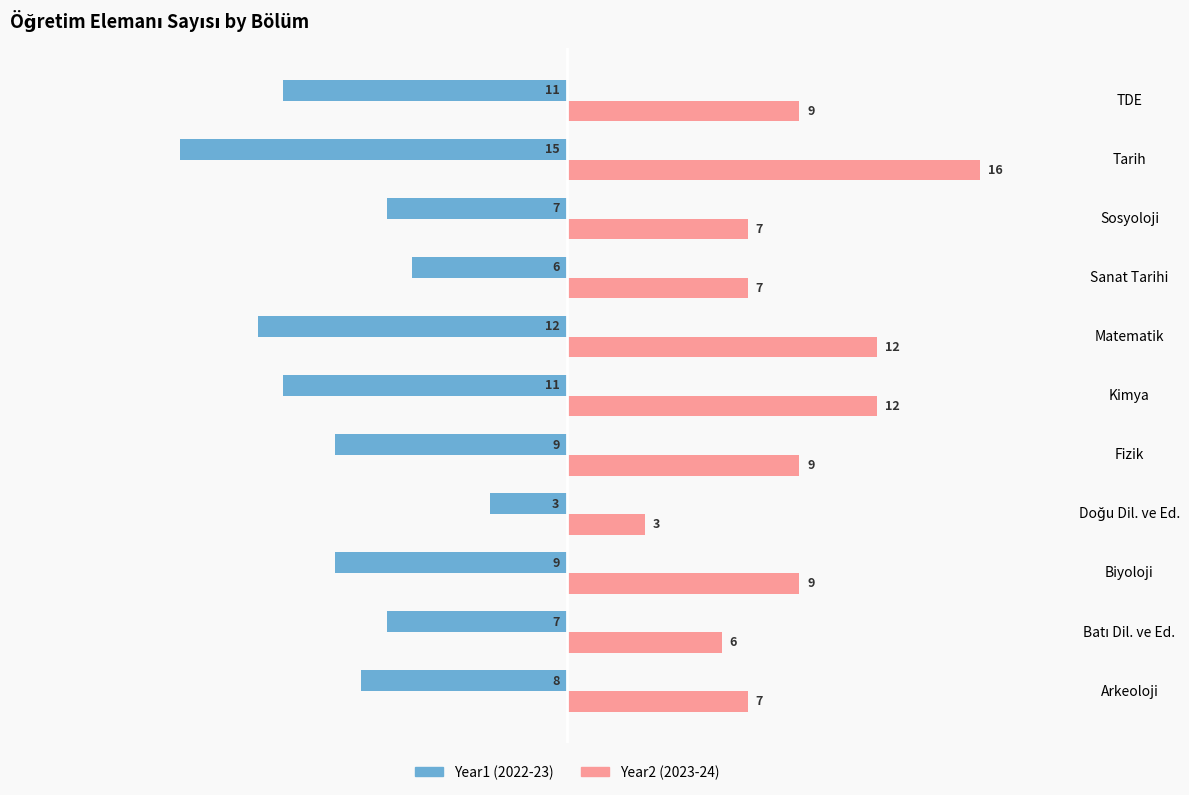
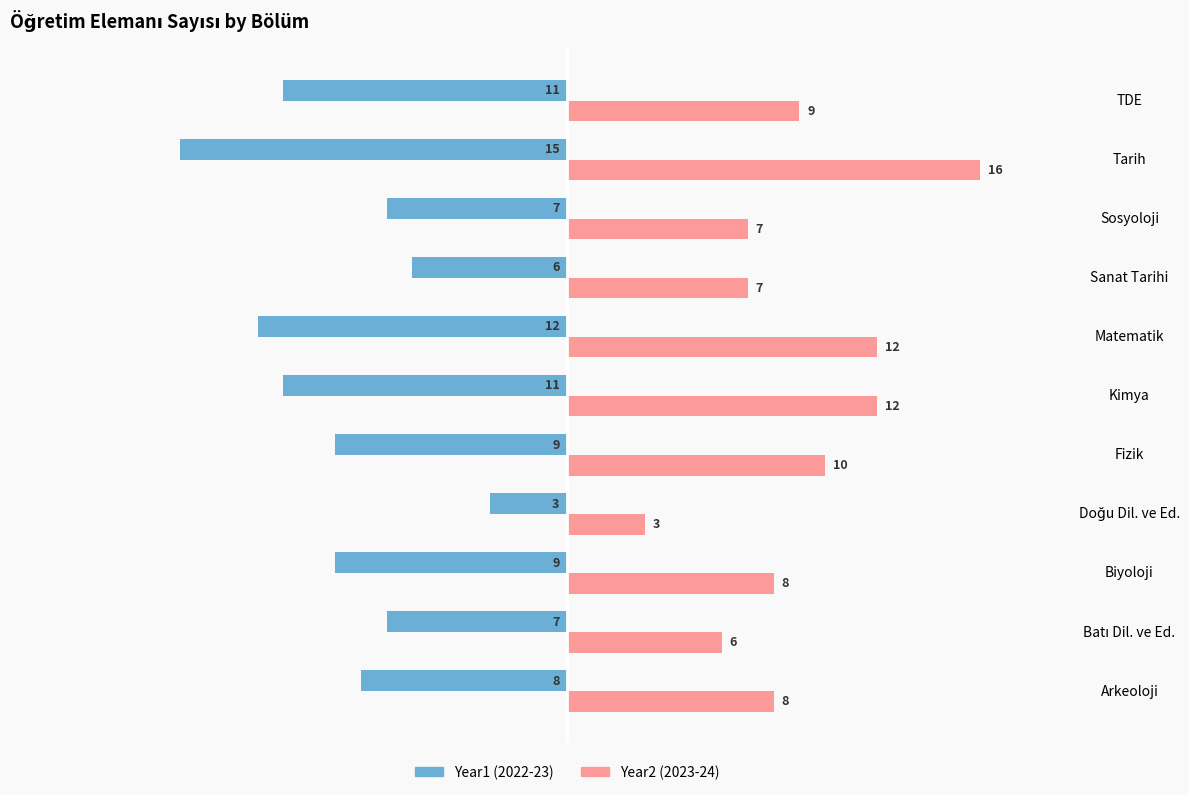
Year2 (2023-24), Fizik: 9 -> 10
Year2 (2023-24), Biyoloji: 9 -> 8
Year2 (2023-24), Arkeoloji: 7 -> 8
